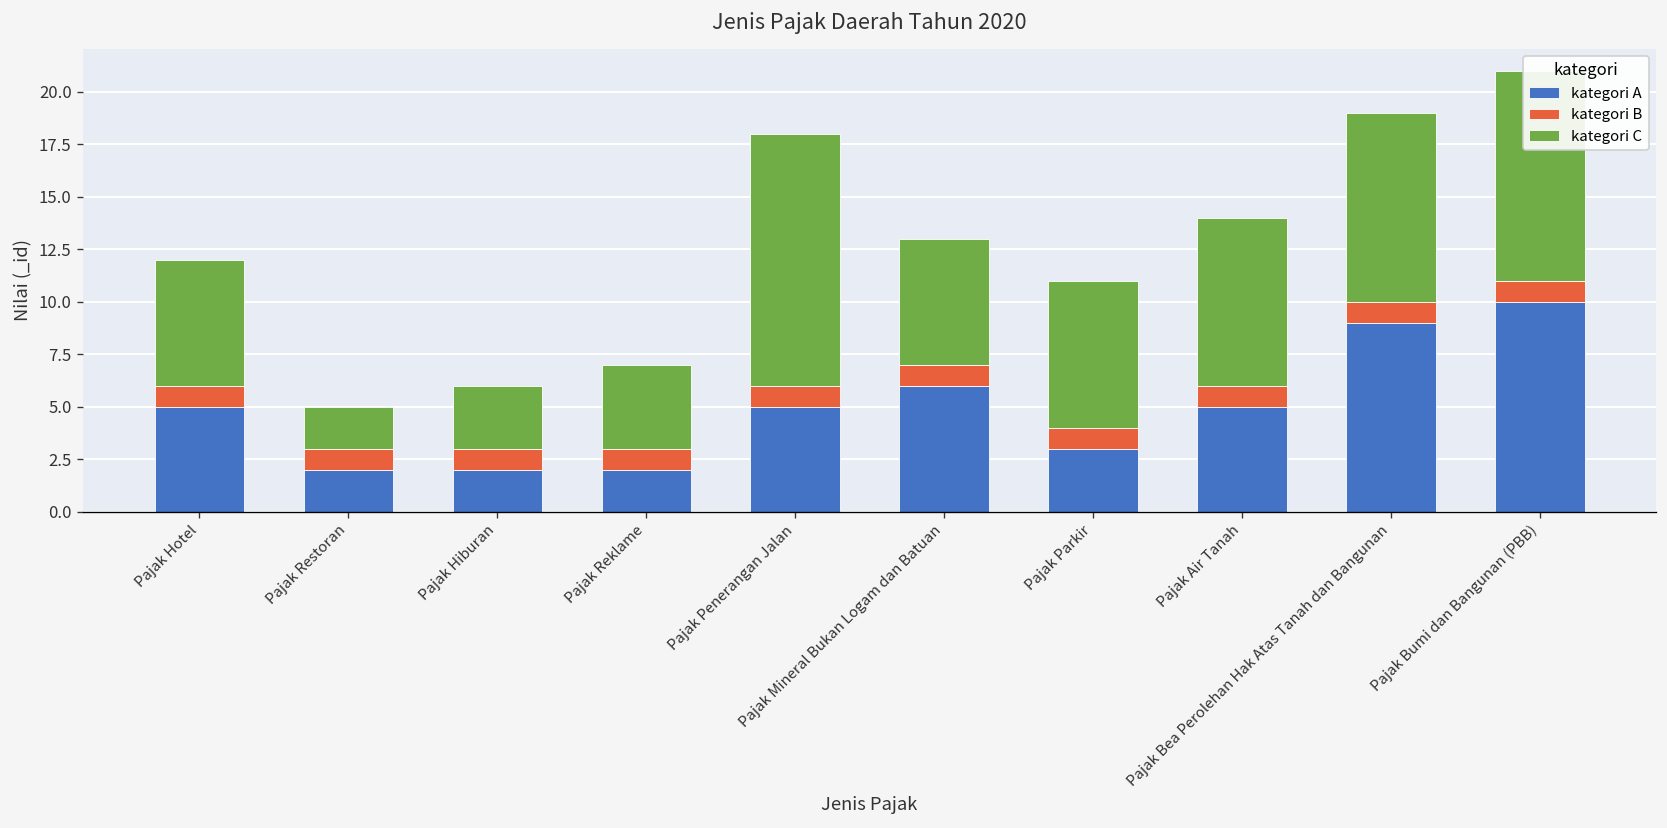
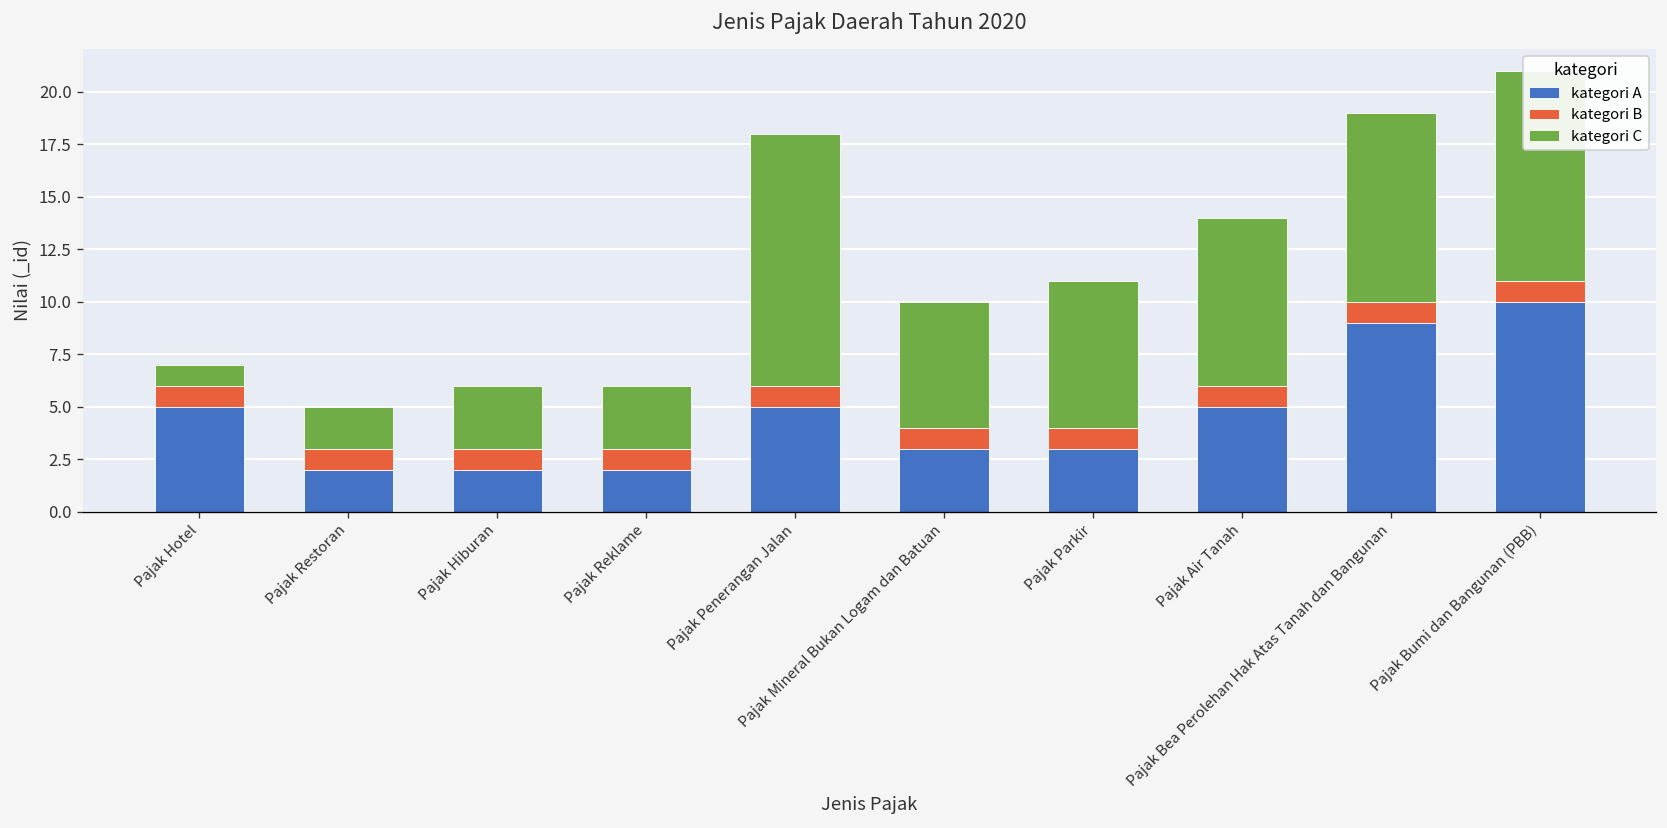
kategori C, Pajak Hotel: 6 -> 1
kategori C, Pajak Reklame: 4 -> 3
kategori A, Pajak Mineral Bukan Logam dan Batuan: 6 -> 3
